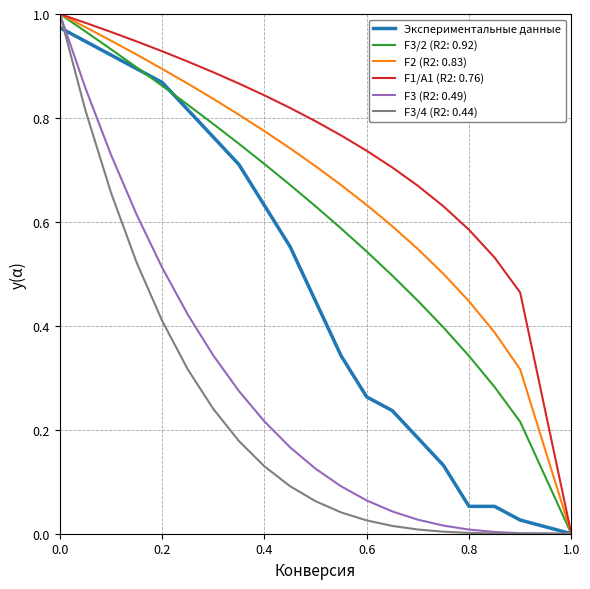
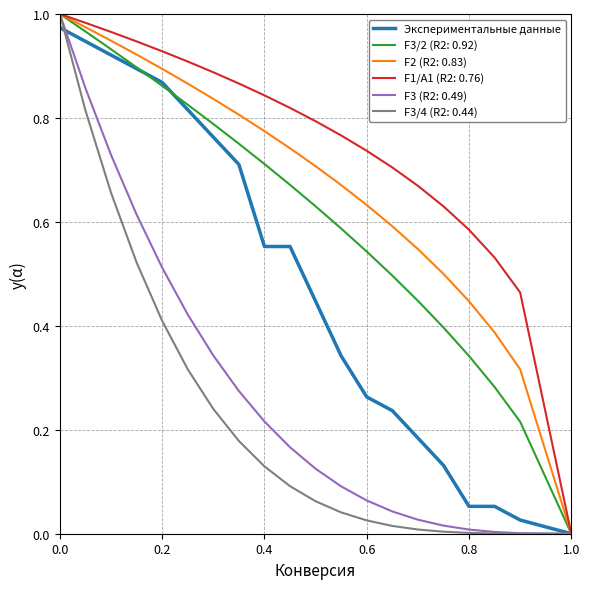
Экспериментальные данные, 0.4: 0.63 -> 0.55
